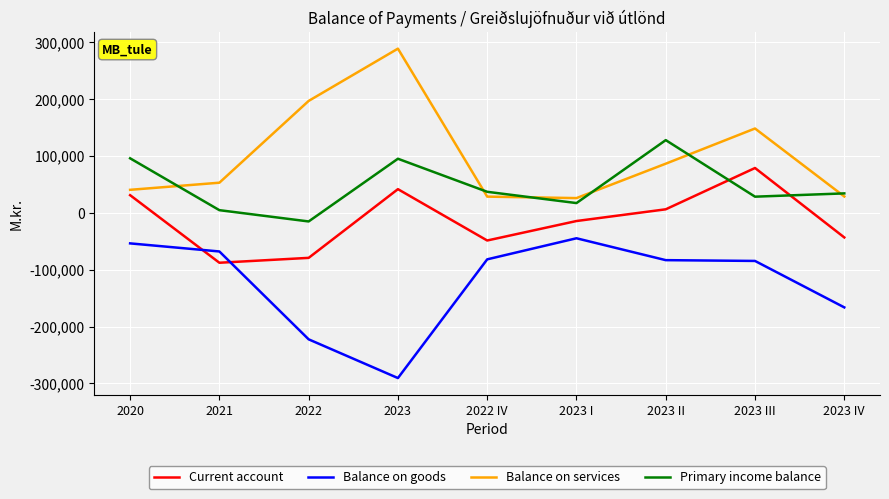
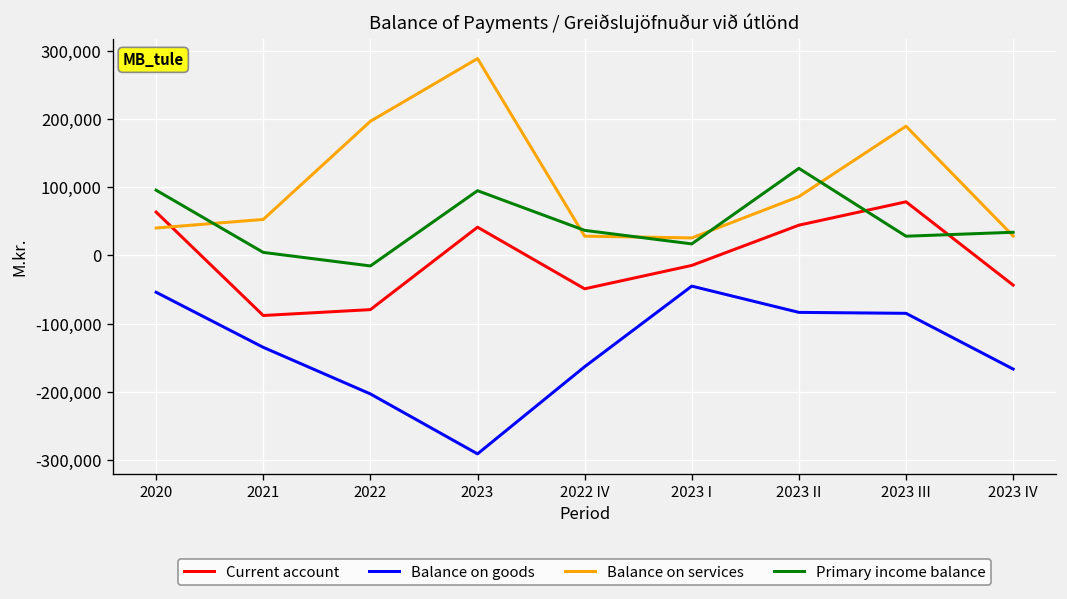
Current account, 2020: 30,000 -> 60,000
Balance on goods, 2021: -70,000 -> -130,000
Balance on goods, 2022: -220,000 -> -200,000
Balance on goods, 2022 IV: -80,000 -> -160,000
Current account, 2023 II: 10,000 -> 40,000
Balance on services, 2023 III: 150,000 -> 190,000
